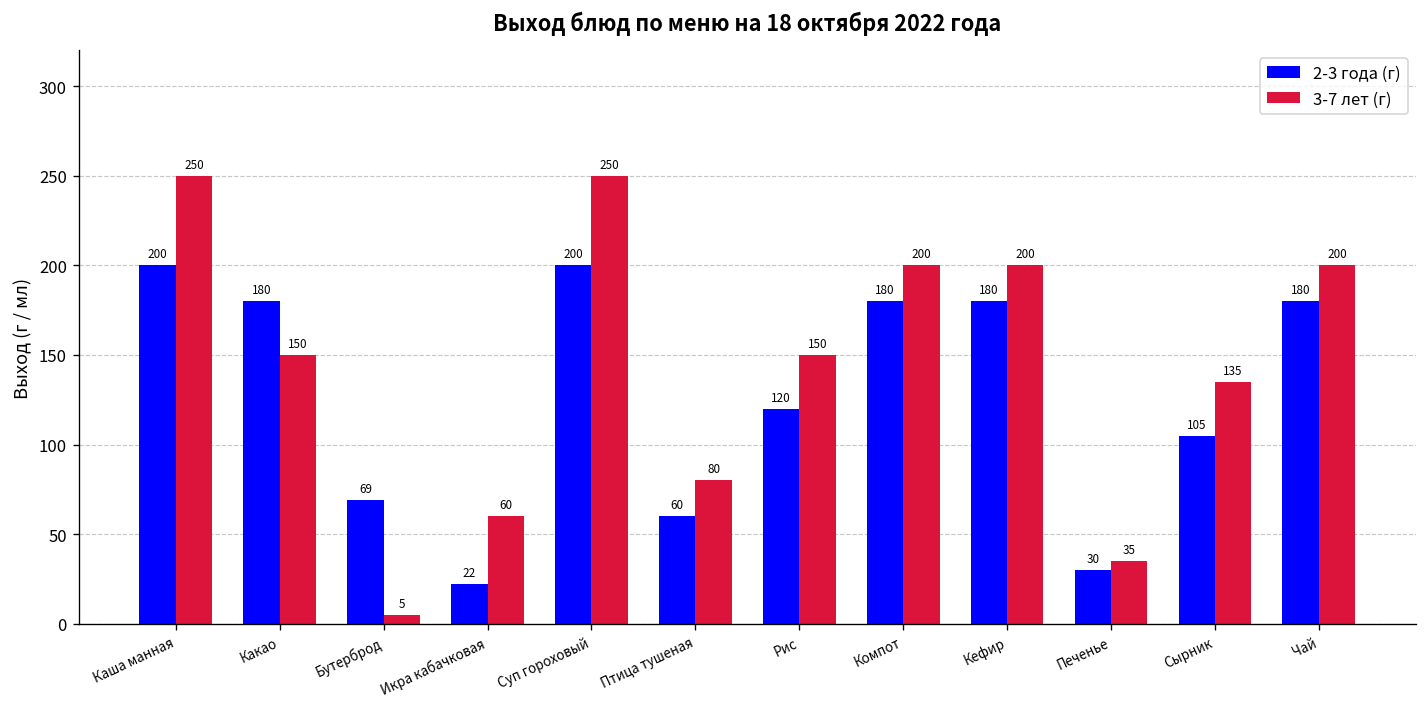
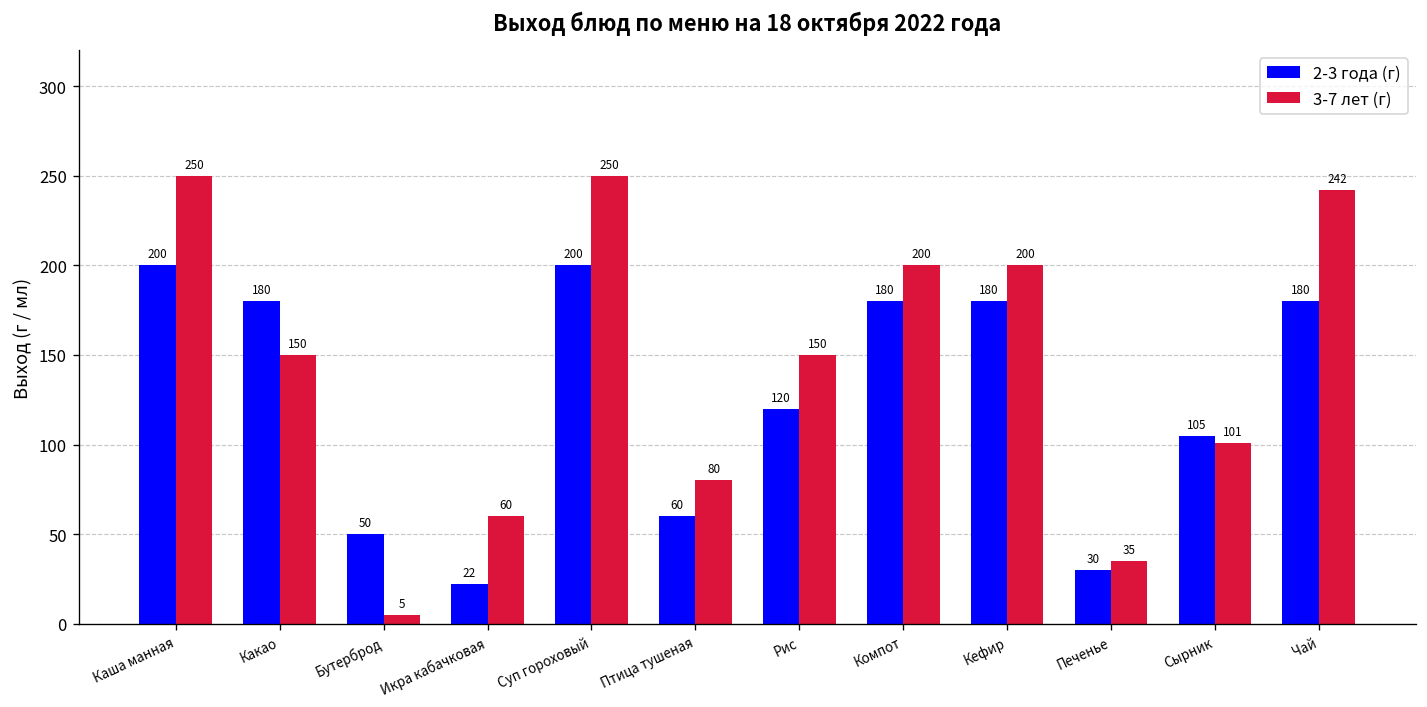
2-3 года (г), Бутерброд: 69 -> 50
3-7 лет (г), Сырник: 135 -> 101
3-7 лет (г), Чай: 200 -> 242
